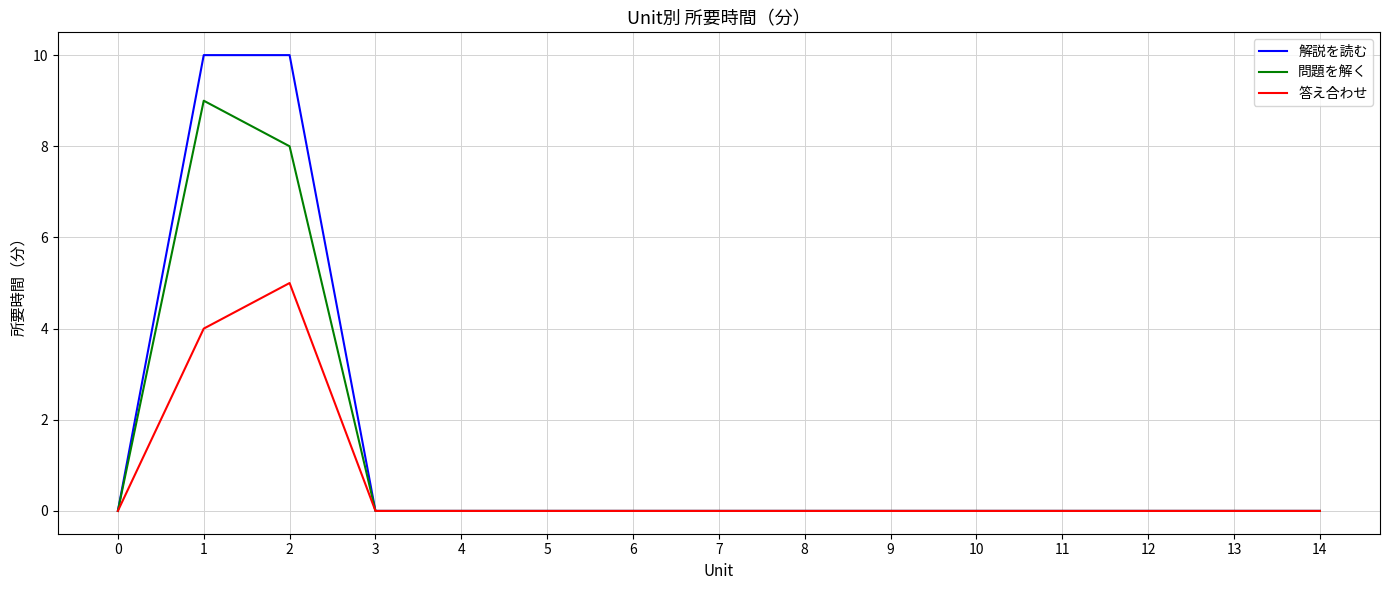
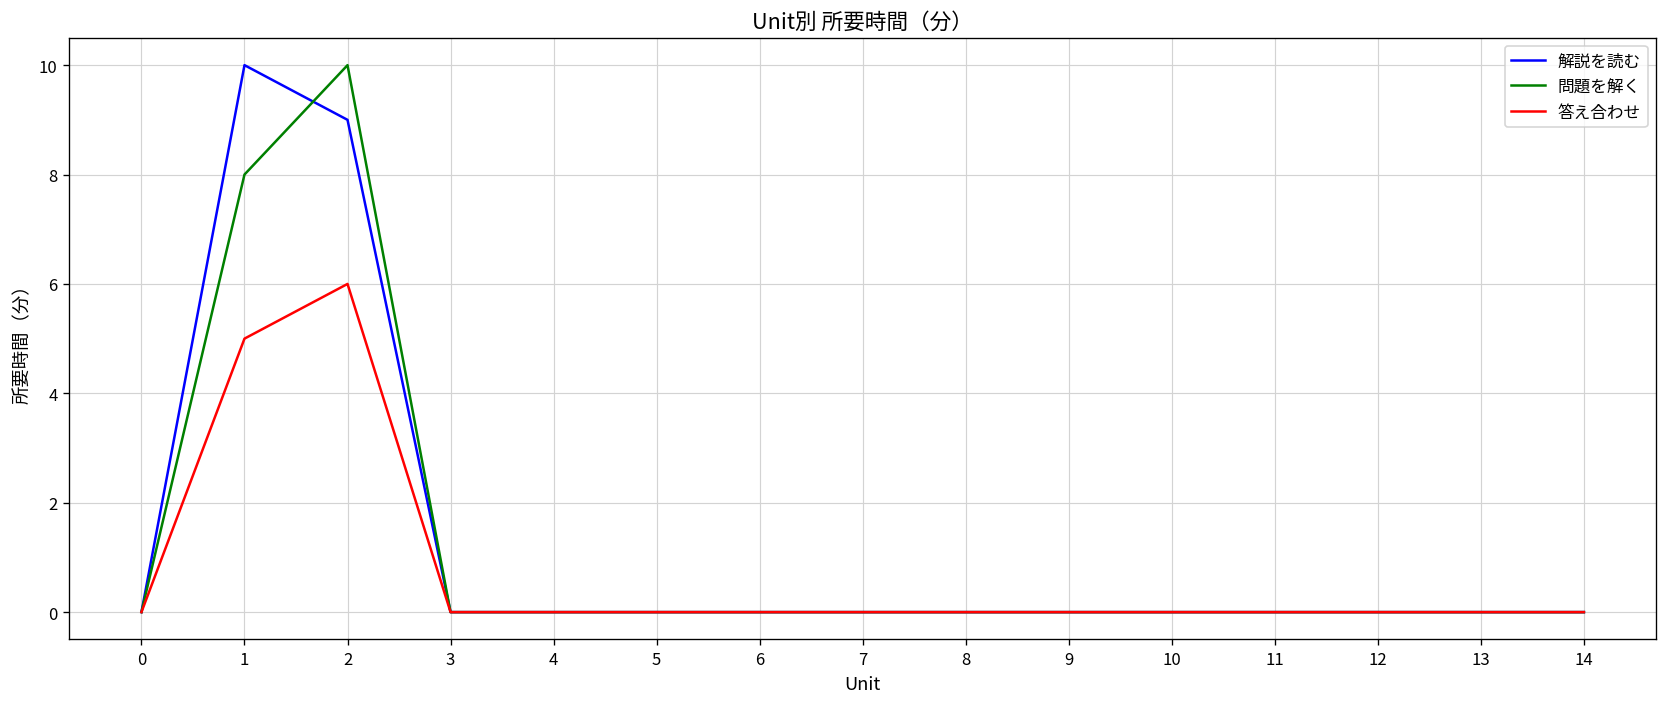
問題を解く, 1: 9 -> 8
答え合わせ, 1: 4 -> 5
解説を読む, 2: 10 -> 9
問題を解く, 2: 8 -> 10
答え合わせ, 2: 5 -> 6
